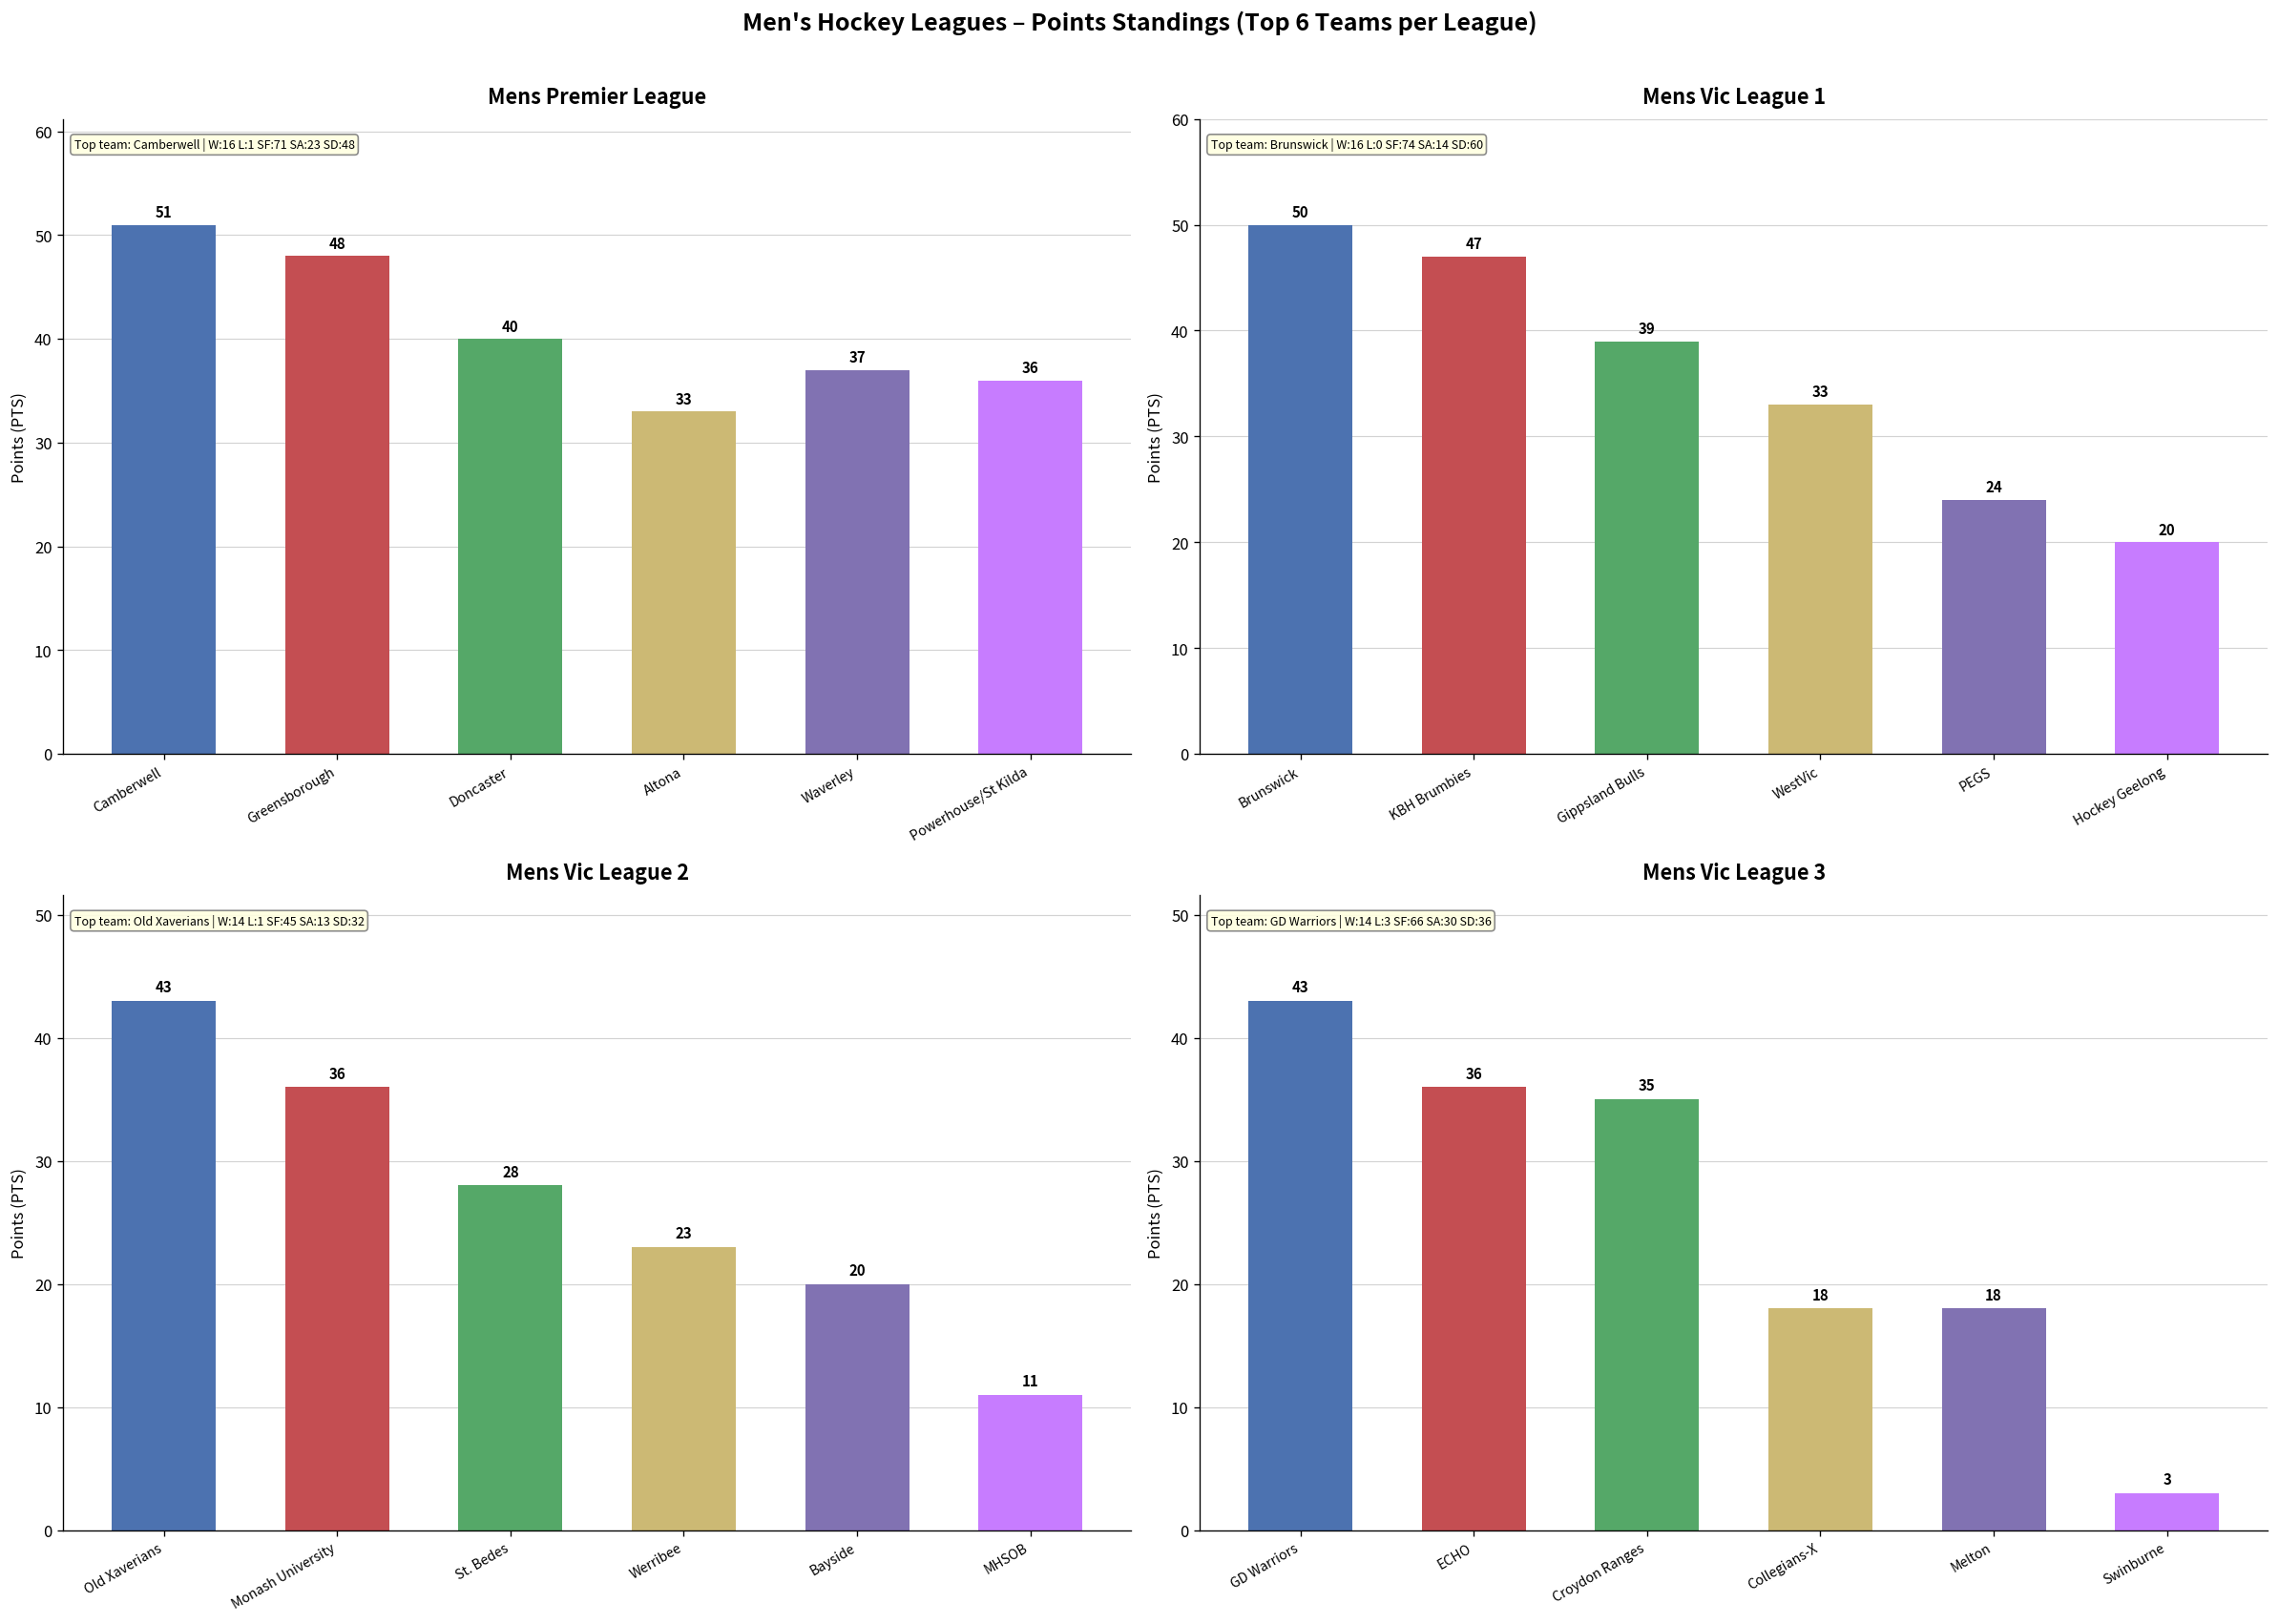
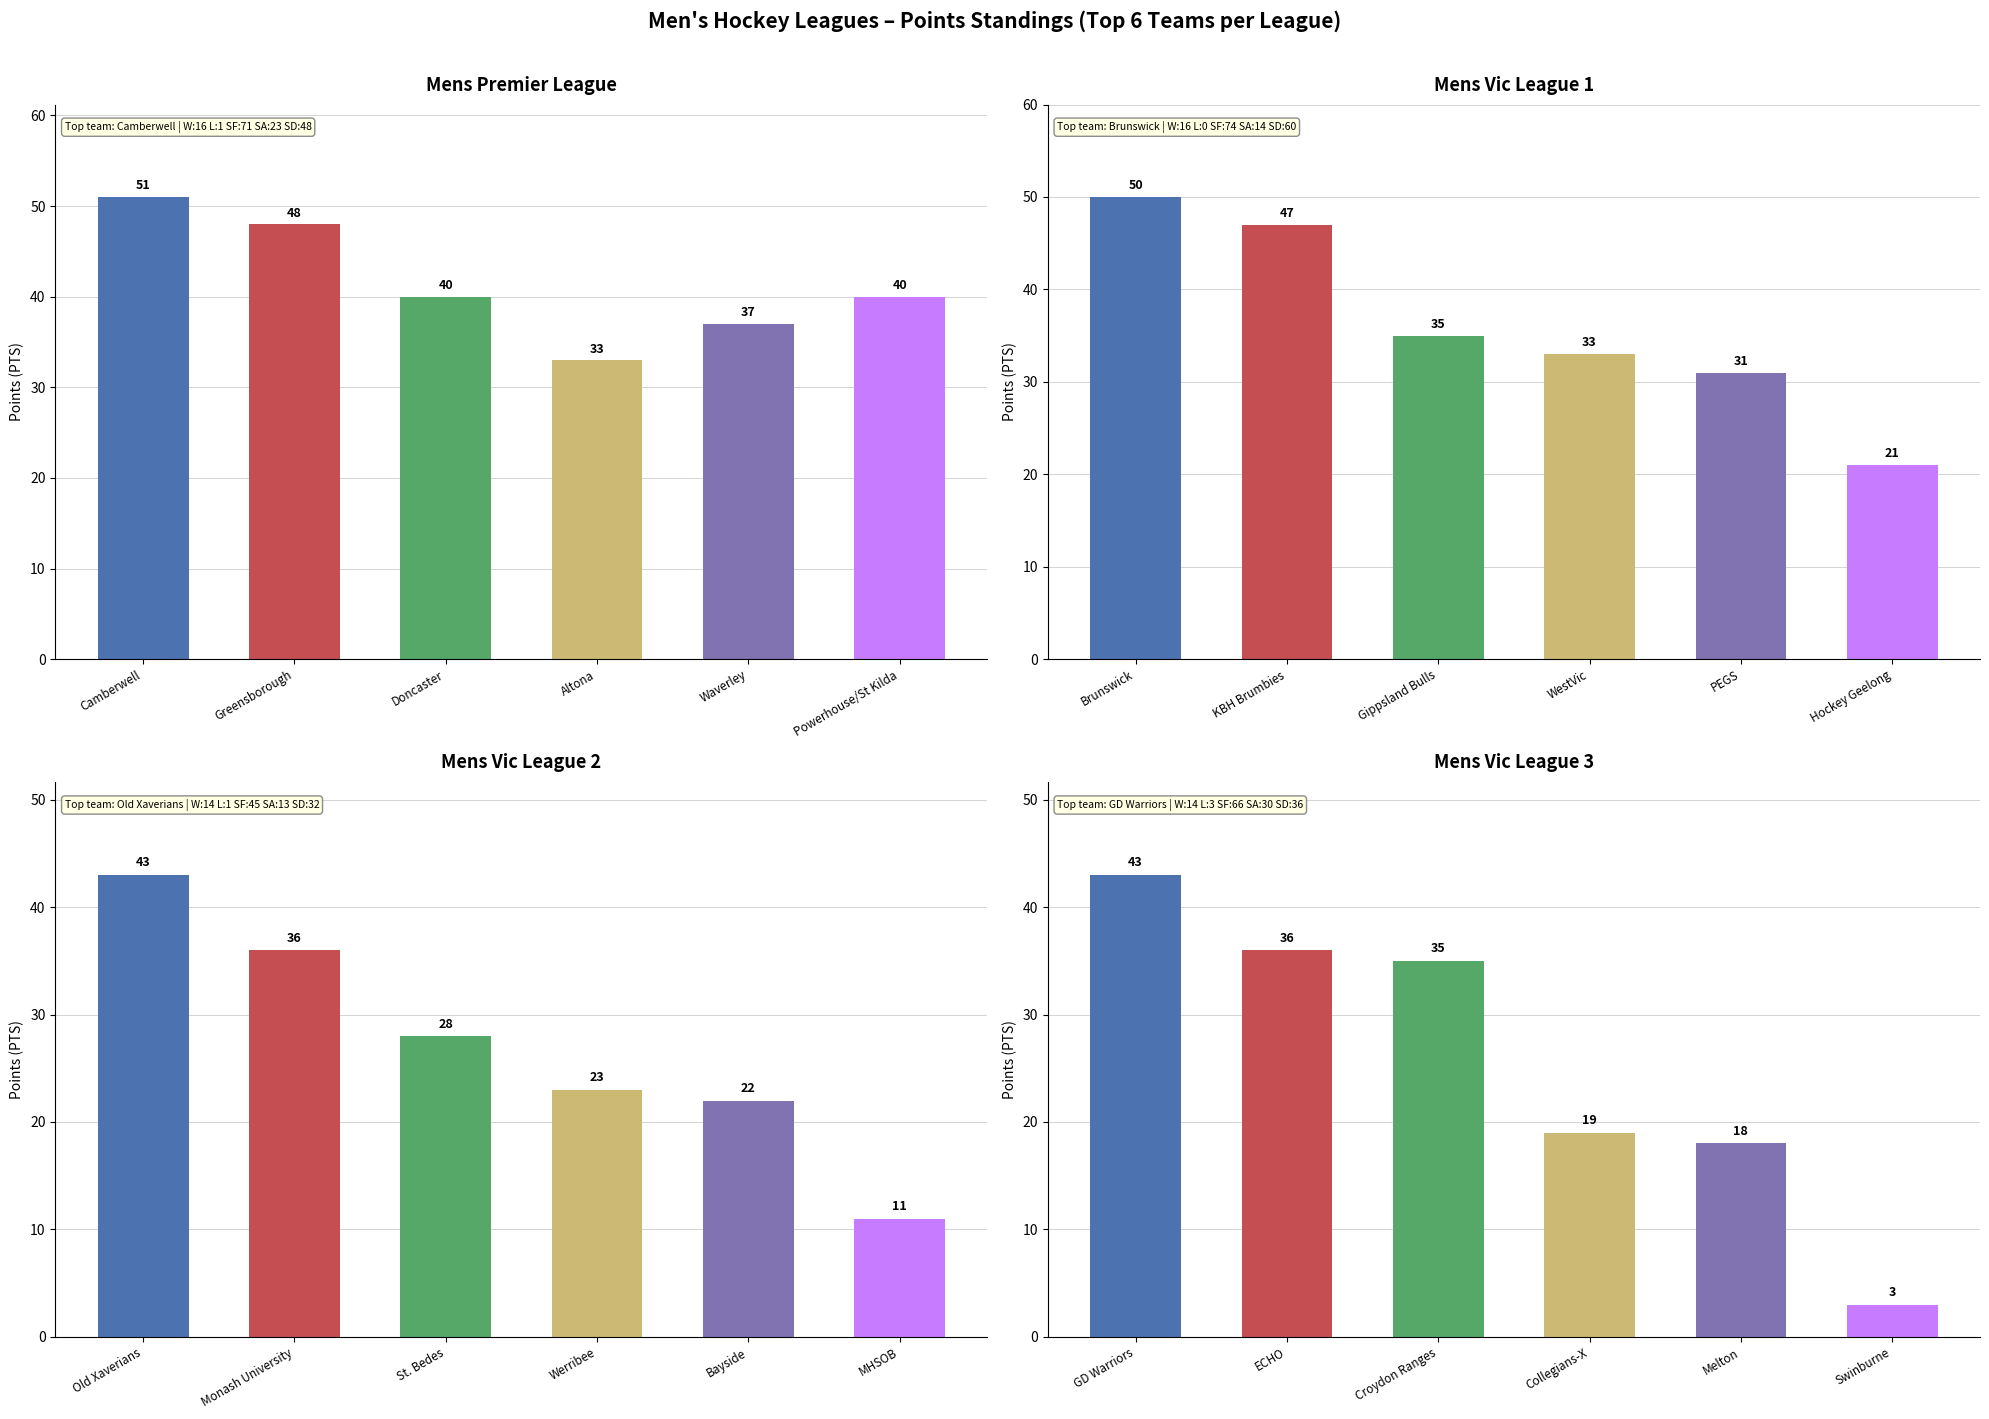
Mens Premier League, Powerhouse/St Kilda: 36 -> 40
Mens Vic League 1, Gippsland Bulls: 39 -> 35
Mens Vic League 1, PEGS: 24 -> 31
Mens Vic League 1, Hockey Geelong: 20 -> 21
Mens Vic League 2, Bayside: 20 -> 22
Mens Vic League 3, Collegians-X: 18 -> 19
